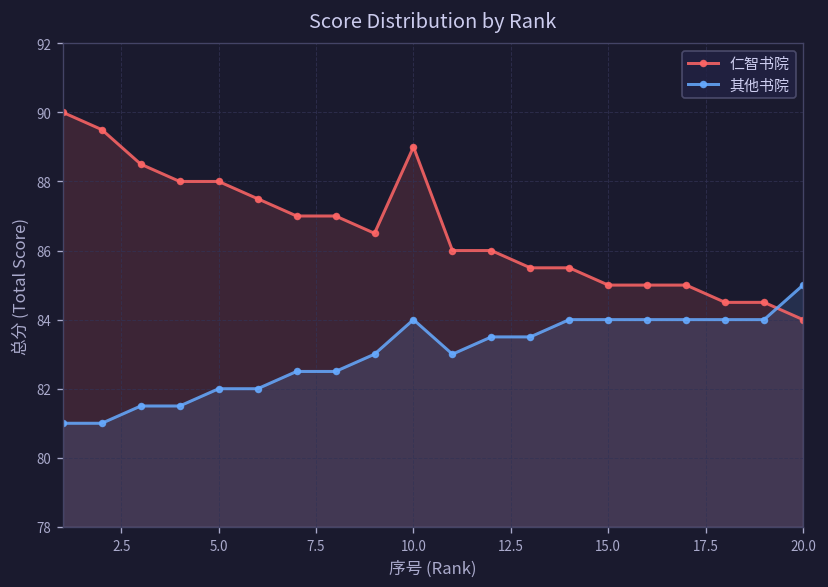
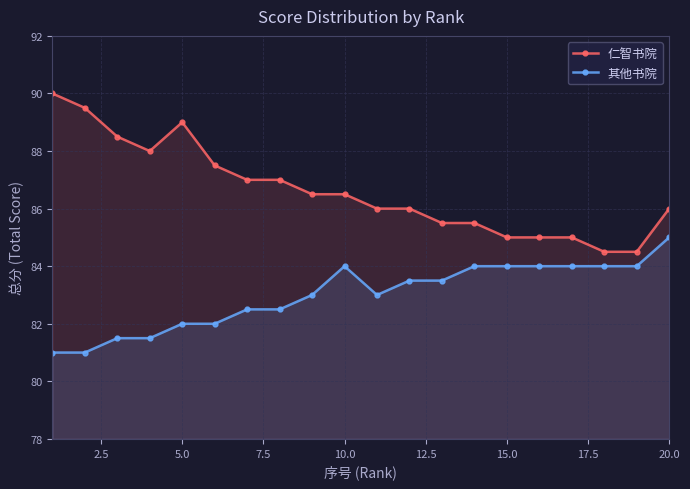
仁智书院, 5.0: 88 -> 89
仁智书院, 10.0: 89.0 -> 86.5
仁智书院, 20.0: 84 -> 86
